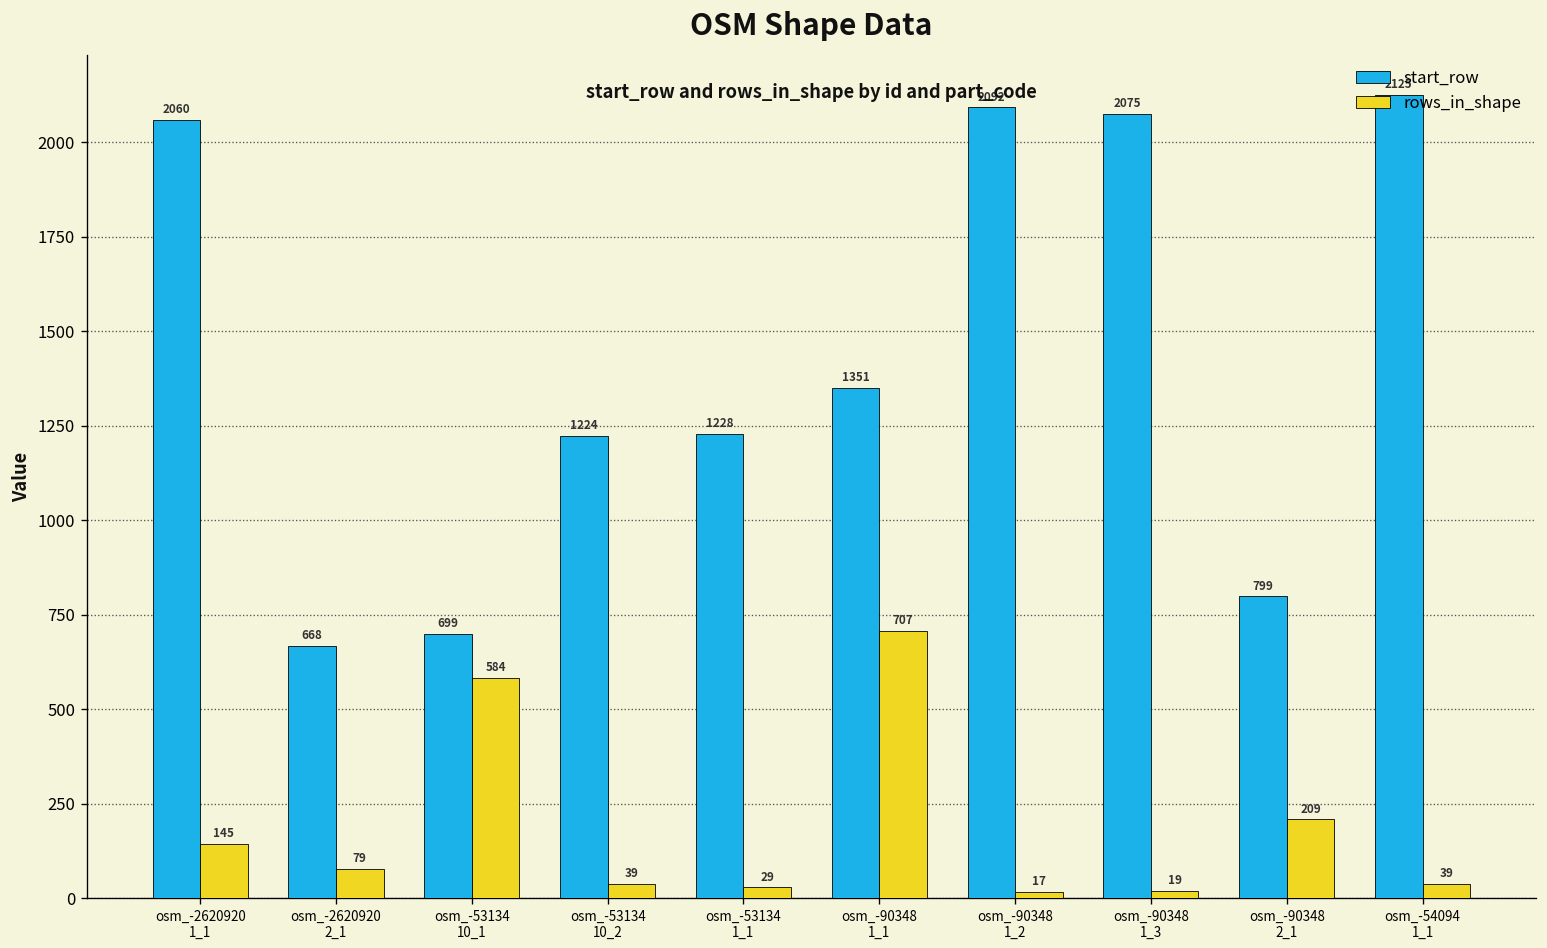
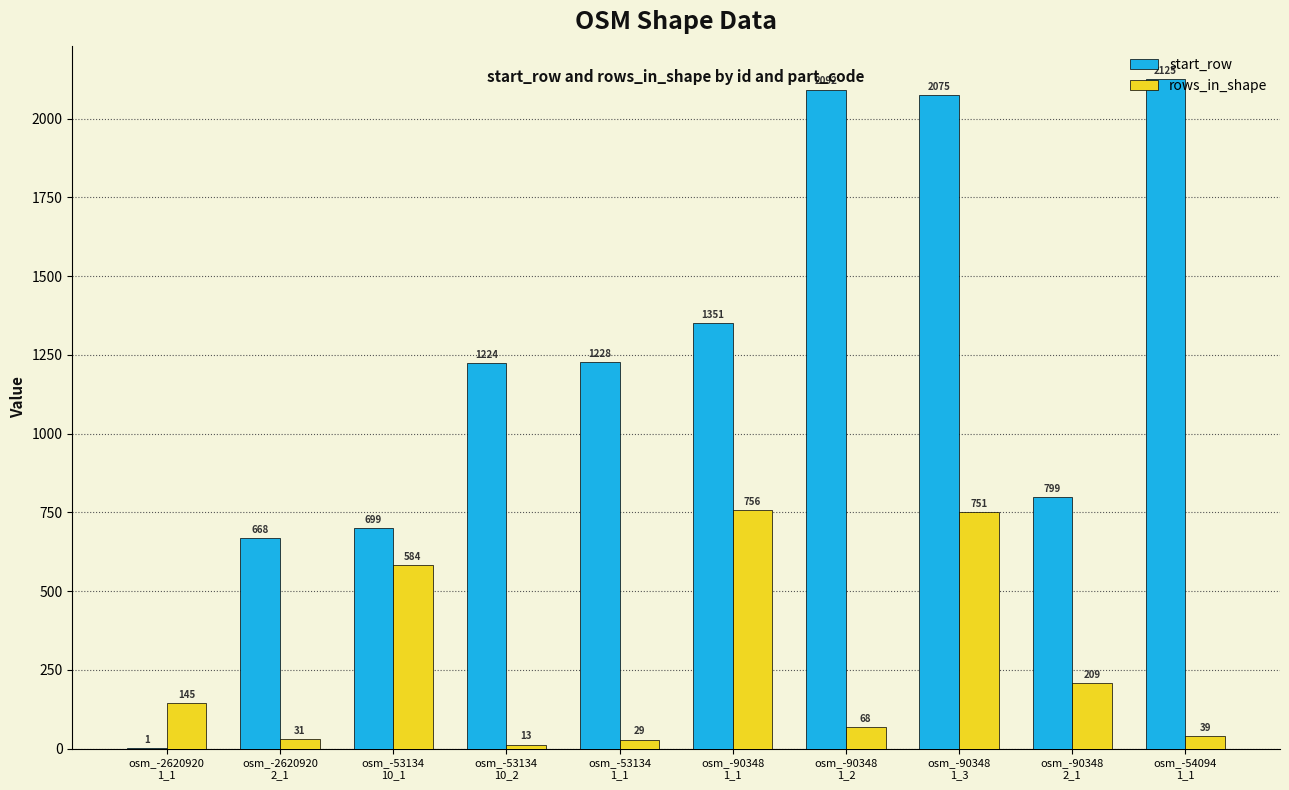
start_row, osm_-2620920 1_1: 2060 -> 1
rows_in_shape, osm_-2620920 2_1: 79 -> 31
rows_in_shape, osm_-53134 10_2: 39 -> 13
rows_in_shape, osm_-90348 1_1: 707 -> 756
rows_in_shape, osm_-90348 1_2: 17 -> 68
rows_in_shape, osm_-90348 1_3: 19 -> 751
